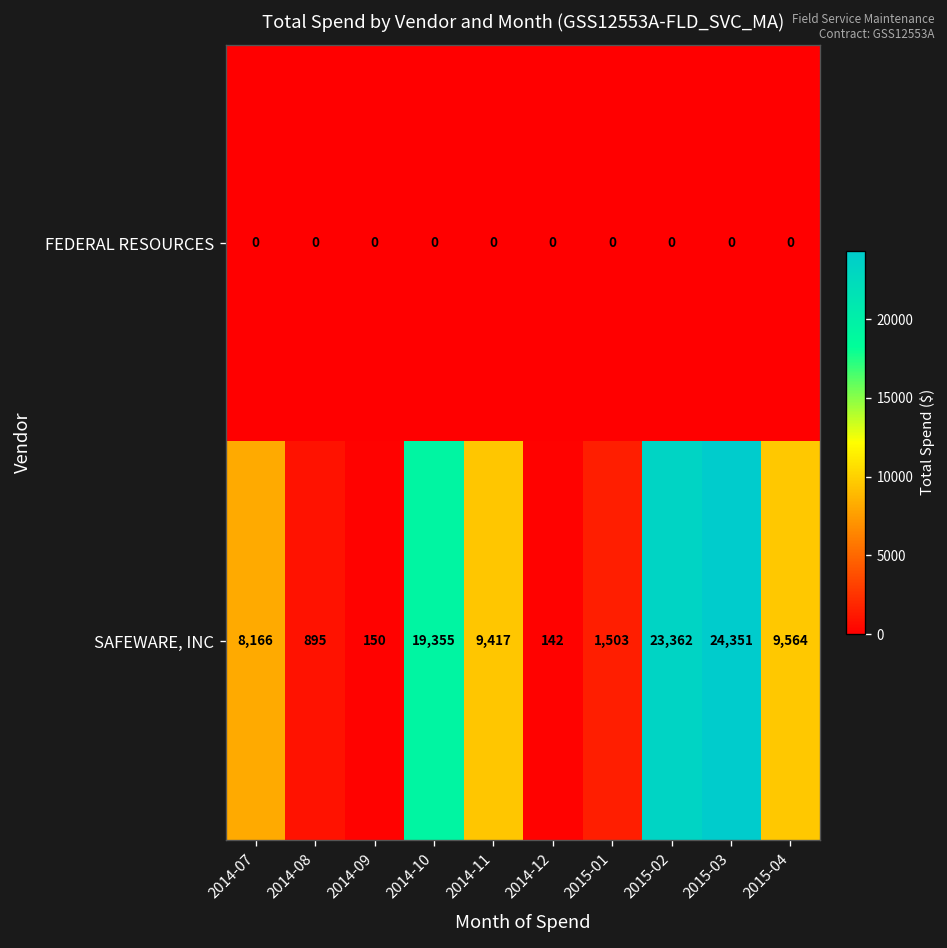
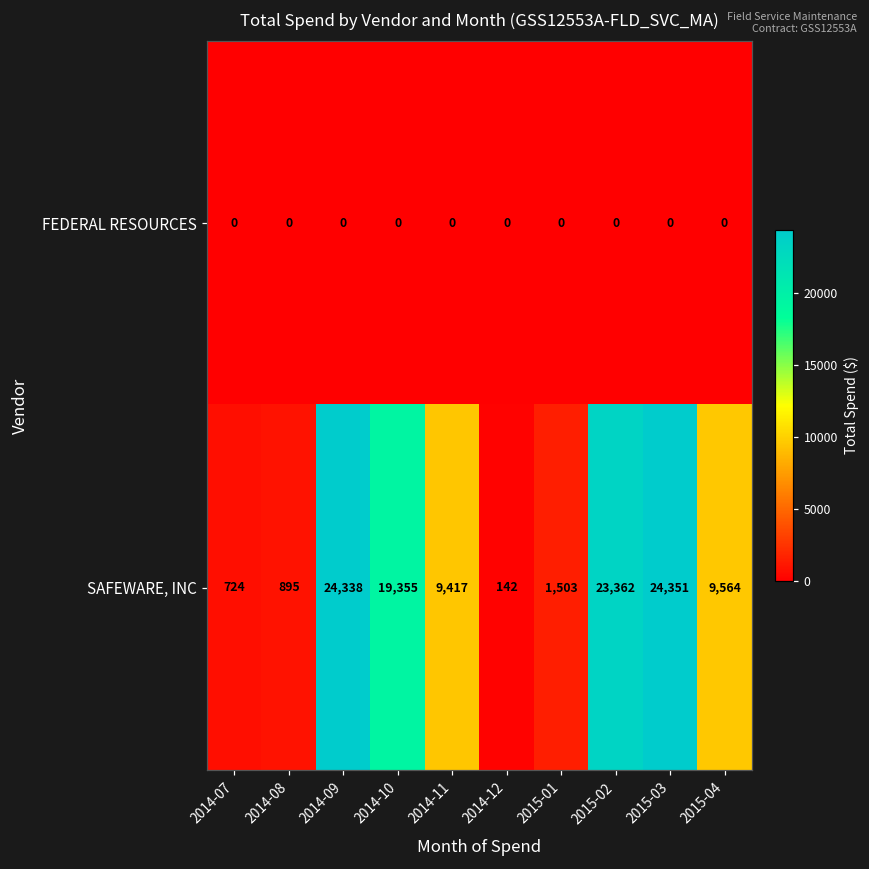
SAFEWARE, INC, 2014-07: 8,166 -> 724
SAFEWARE, INC, 2014-09: 150 -> 24,338
